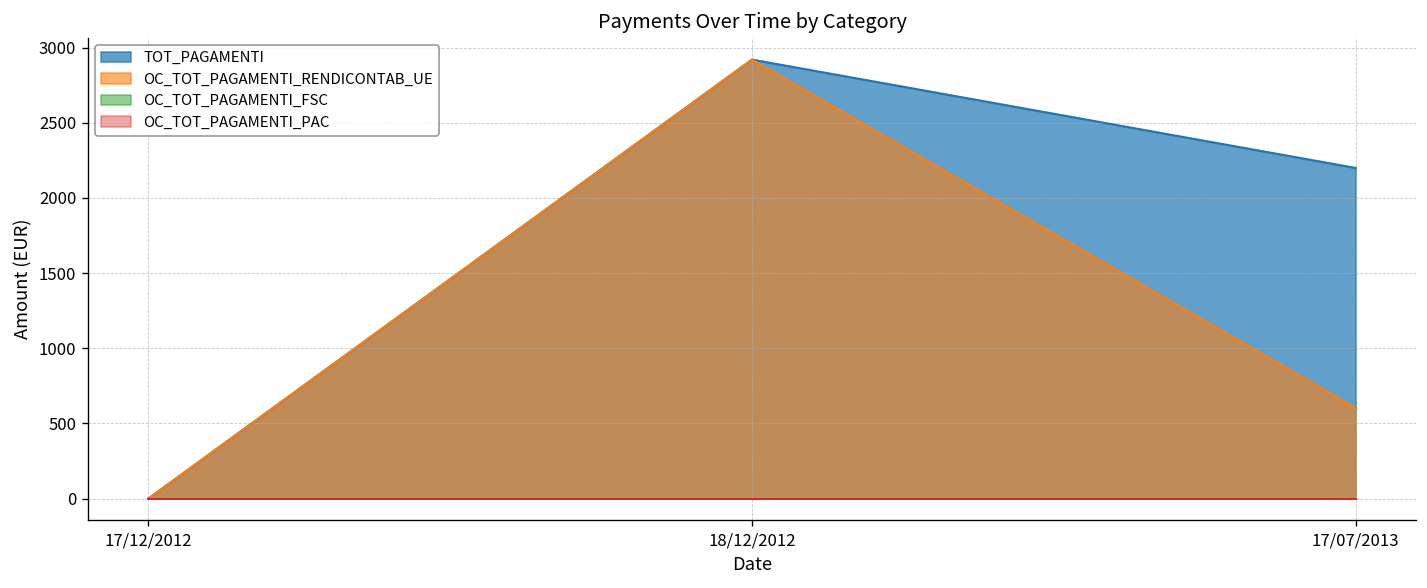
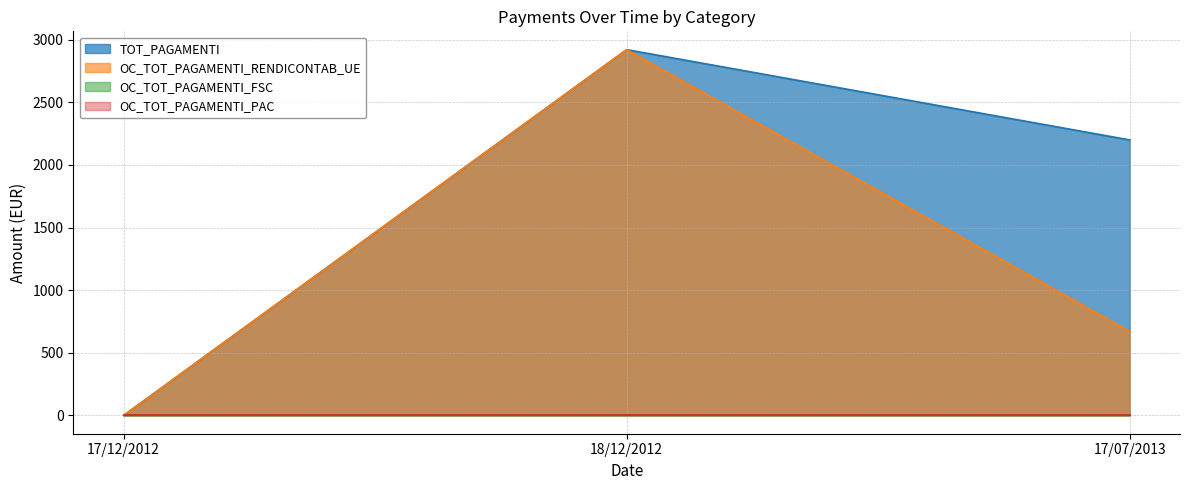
OC_TOT_PAGAMENTI_RENDICONTAB_UE, 17/07/2013: 600 -> 670
